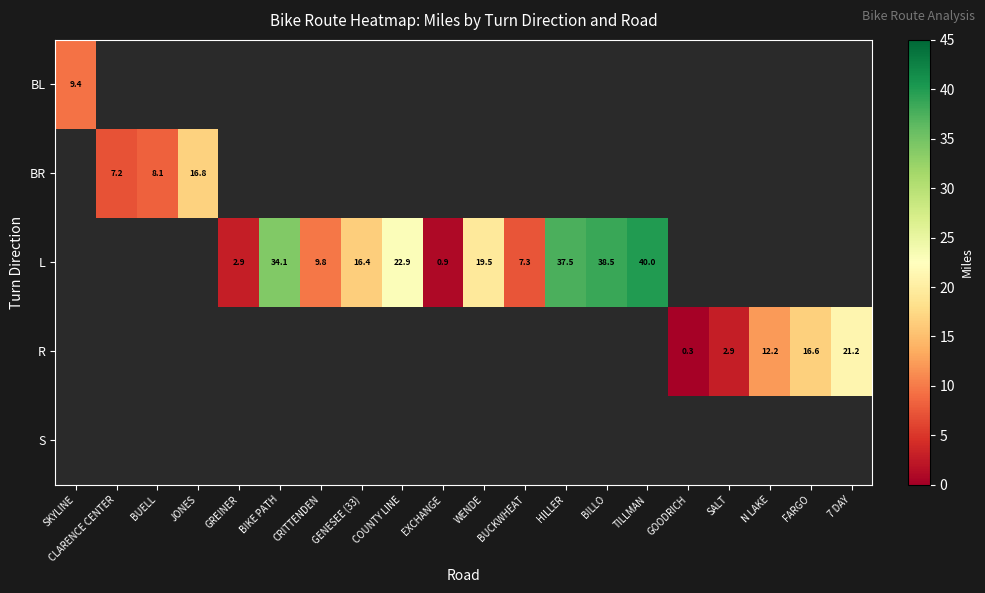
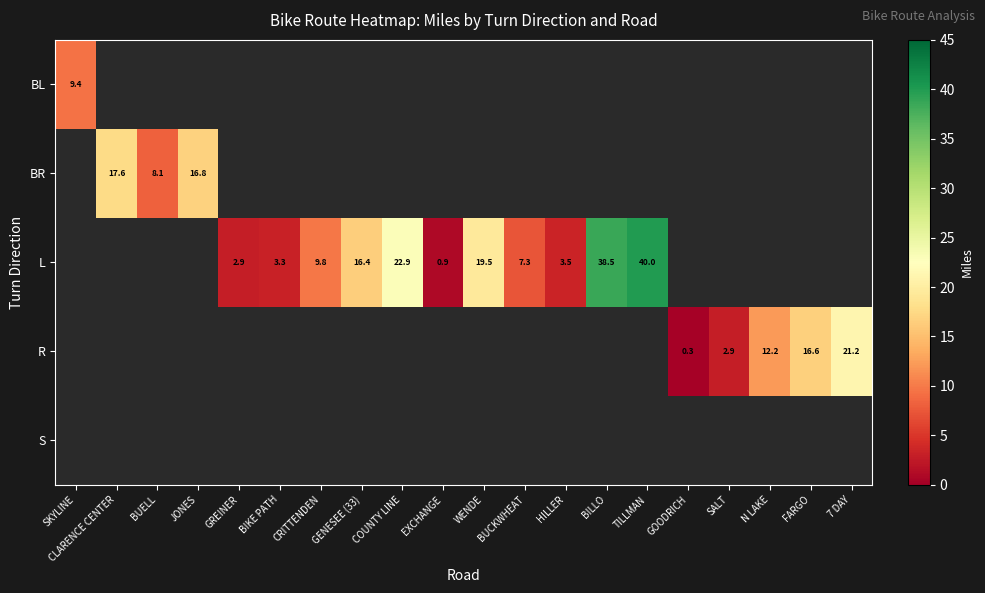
BR, CLARENCE CENTER: 7.2 -> 17.6
L, BIKE PATH: 34.1 -> 3.3
L, HILLER: 37.5 -> 3.5
